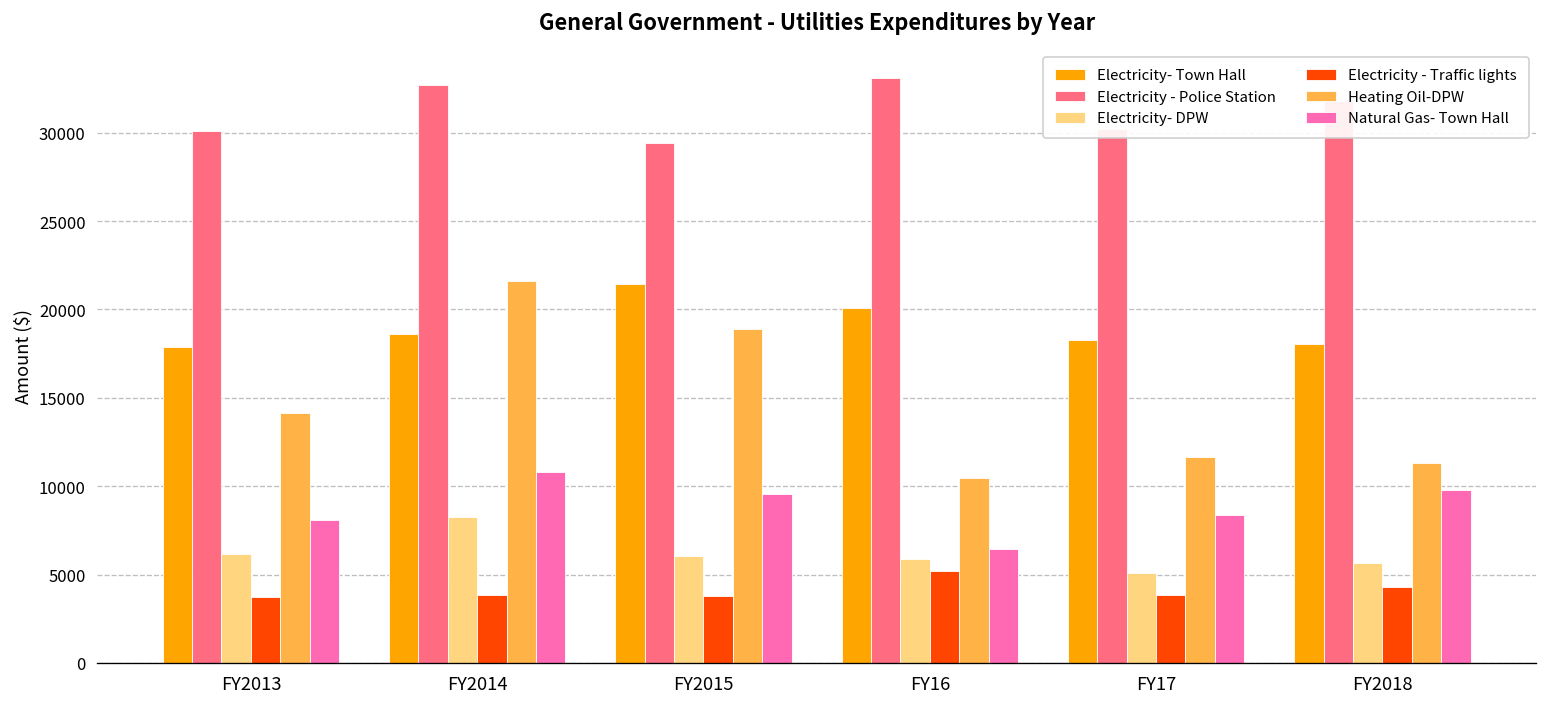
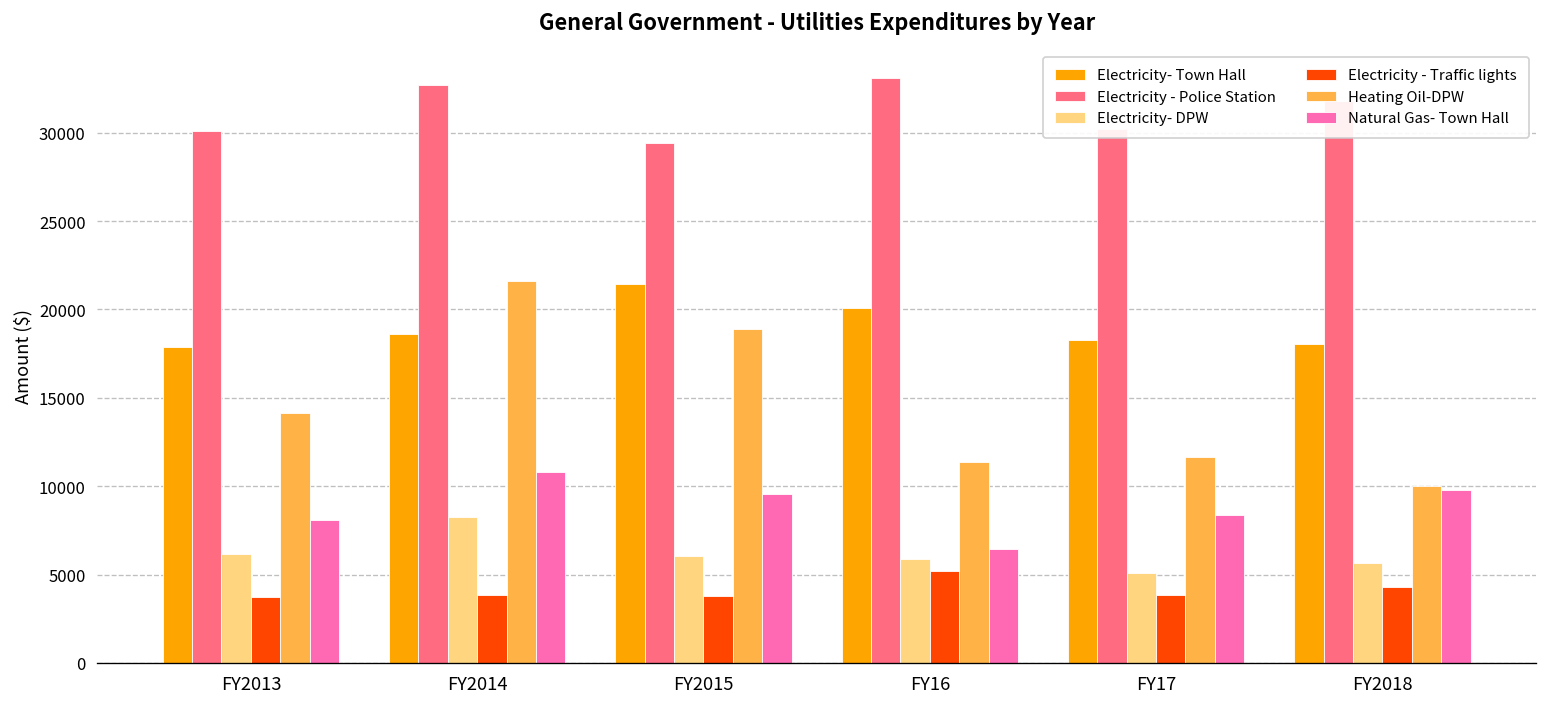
Heating Oil-DPW, FY16: 10400 -> 11400
Heating Oil-DPW, FY2018: 11300 -> 10000
